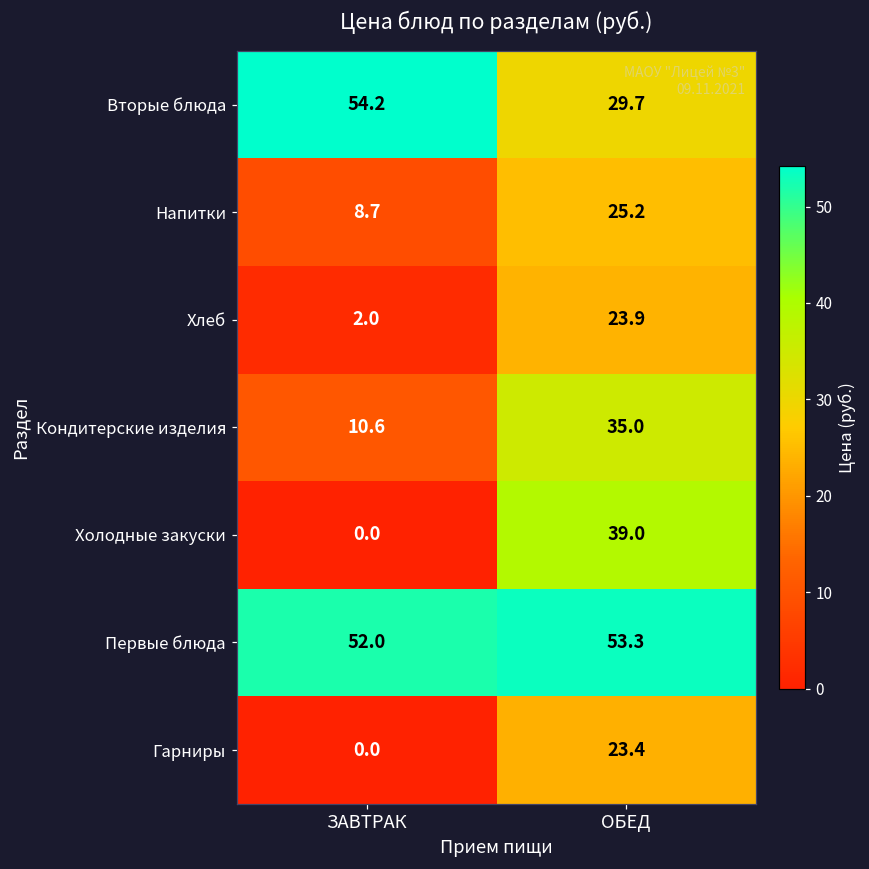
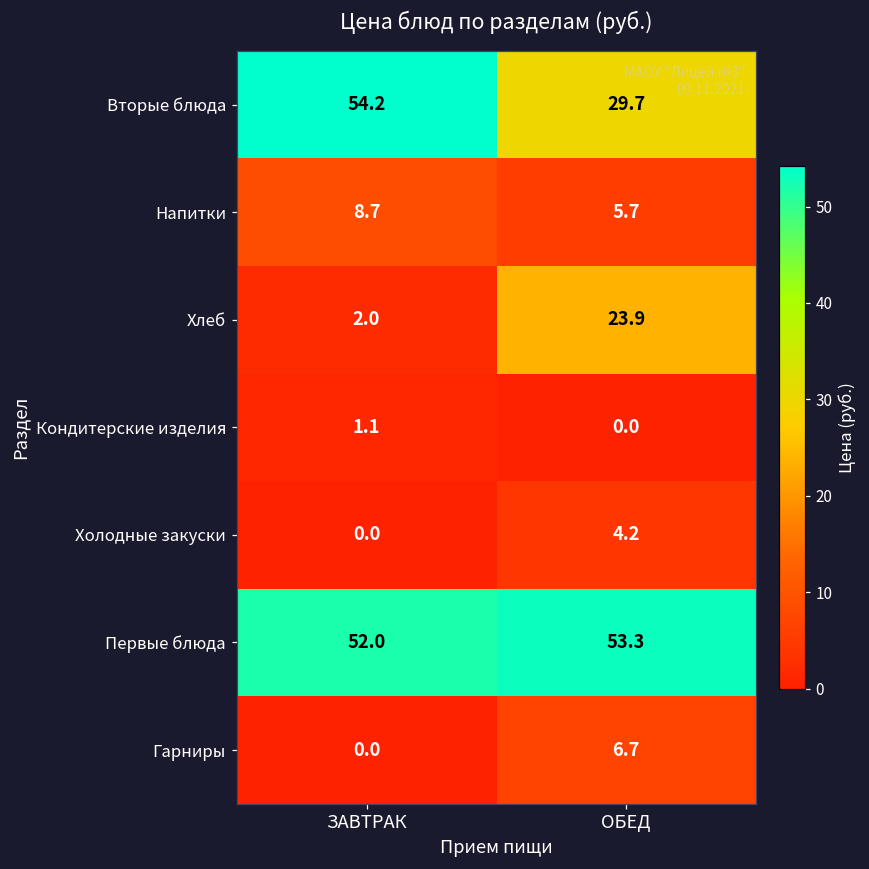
Напитки, ОБЕД: 25.2 -> 5.7
Кондитерские изделия, ЗАВТРАК: 10.6 -> 1.1
Кондитерские изделия, ОБЕД: 35.0 -> 0.0
Холодные закуски, ОБЕД: 39.0 -> 4.2
Гарниры, ОБЕД: 23.4 -> 6.7
